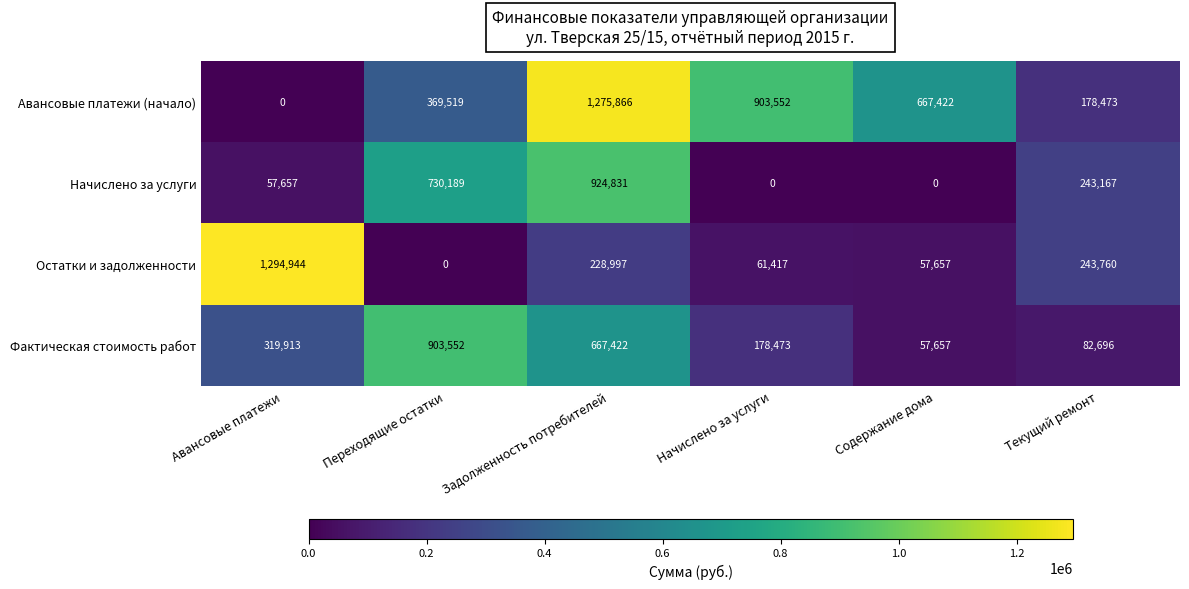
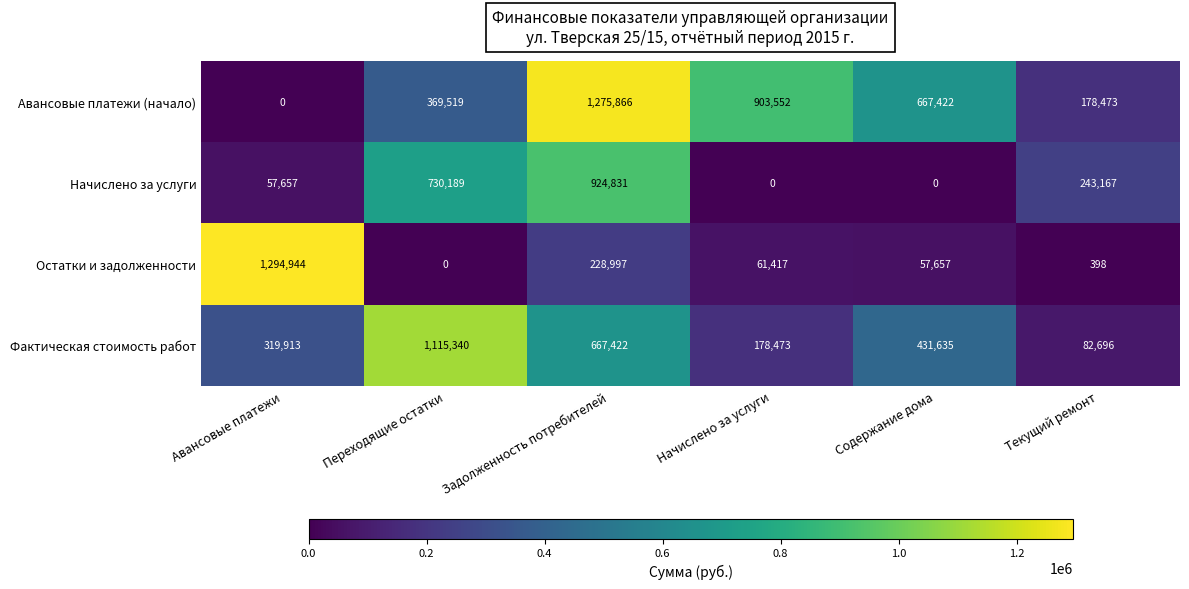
Остатки и задолженности, Текущий ремонт: 243,760 -> 398
Фактическая стоимость работ, Переходящие остатки: 903,552 -> 1,115,340
Фактическая стоимость работ, Содержание дома: 57,657 -> 431,635
